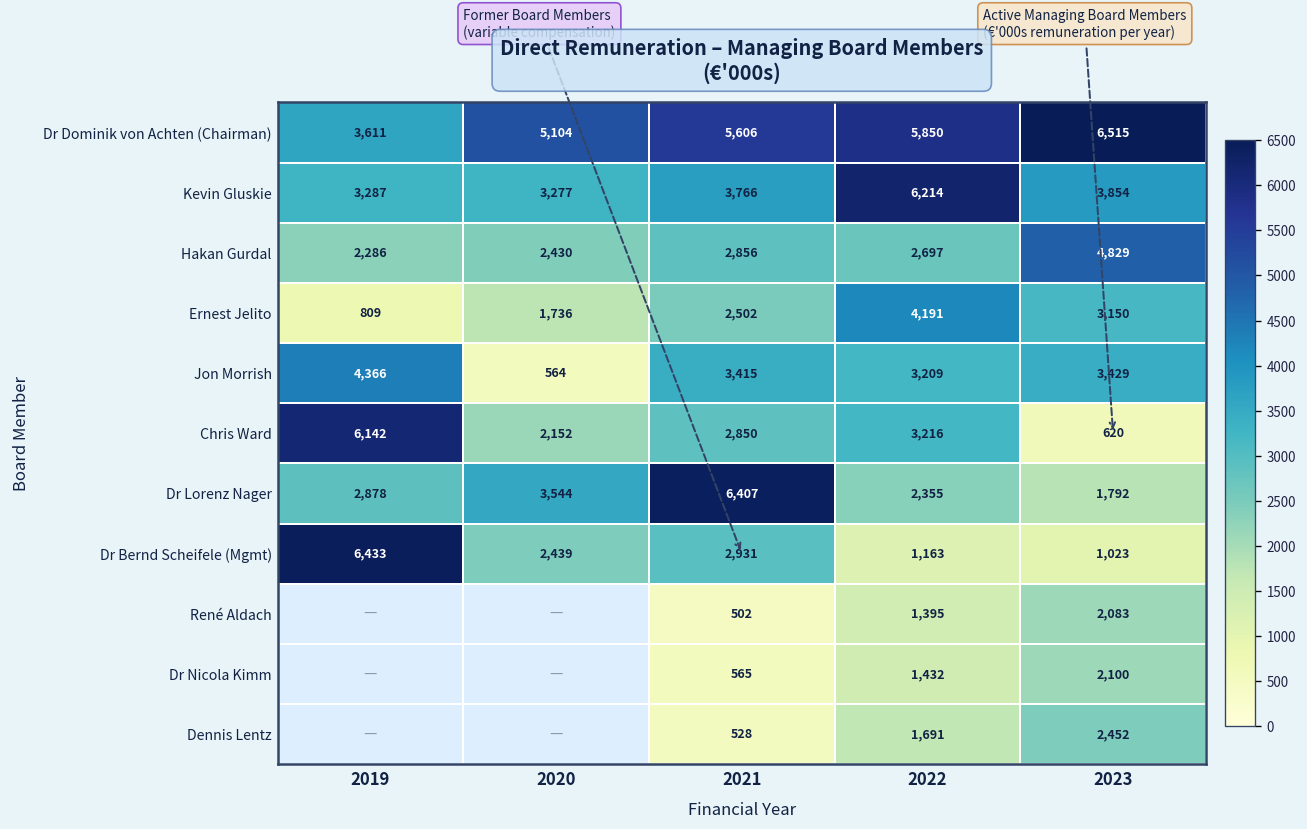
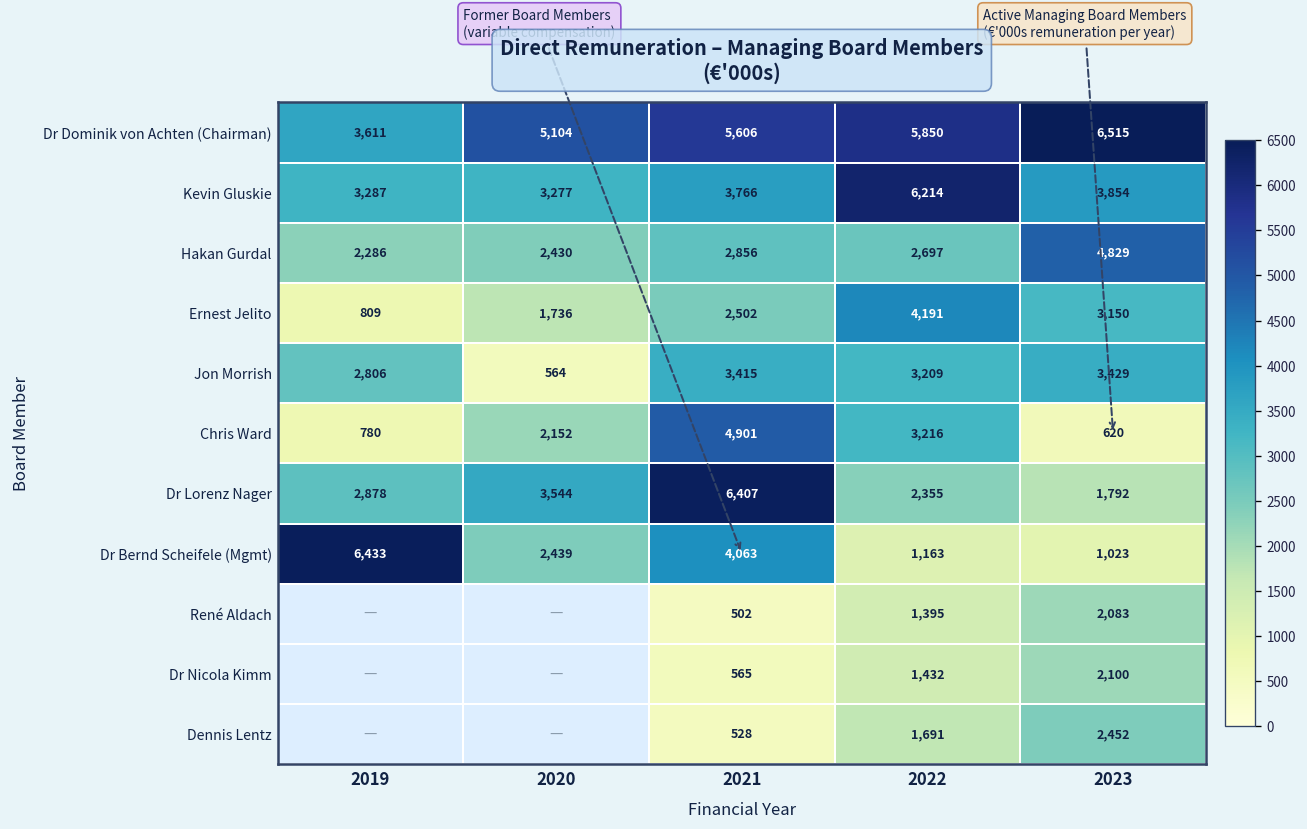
Jon Morrish, 2019: 4,366 -> 2,806
Chris Ward, 2019: 6,142 -> 780
Chris Ward, 2021: 2,850 -> 4,901
Dr Bernd Scheifele (Mgmt), 2021: 2,931 -> 4,063
